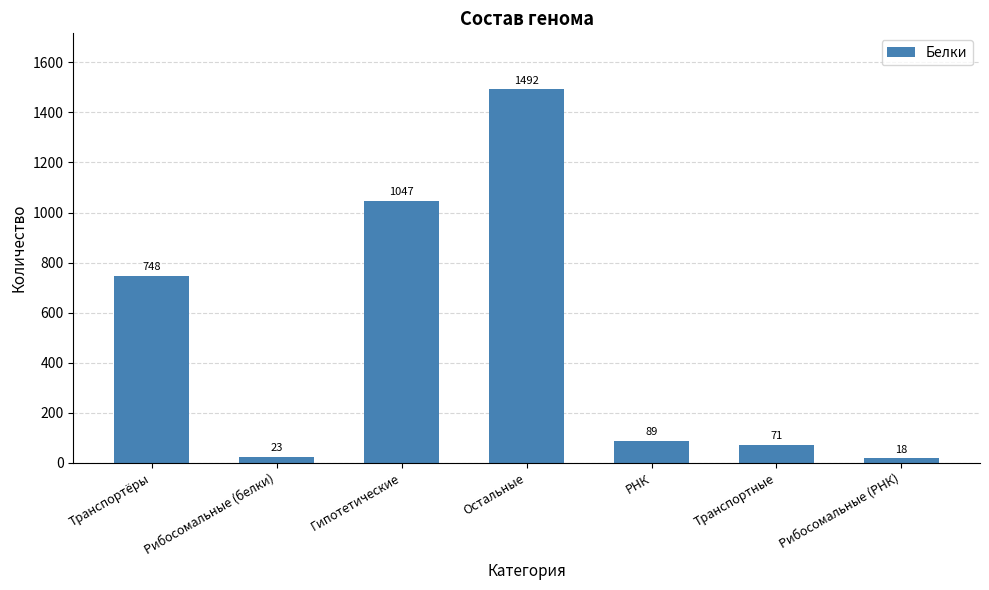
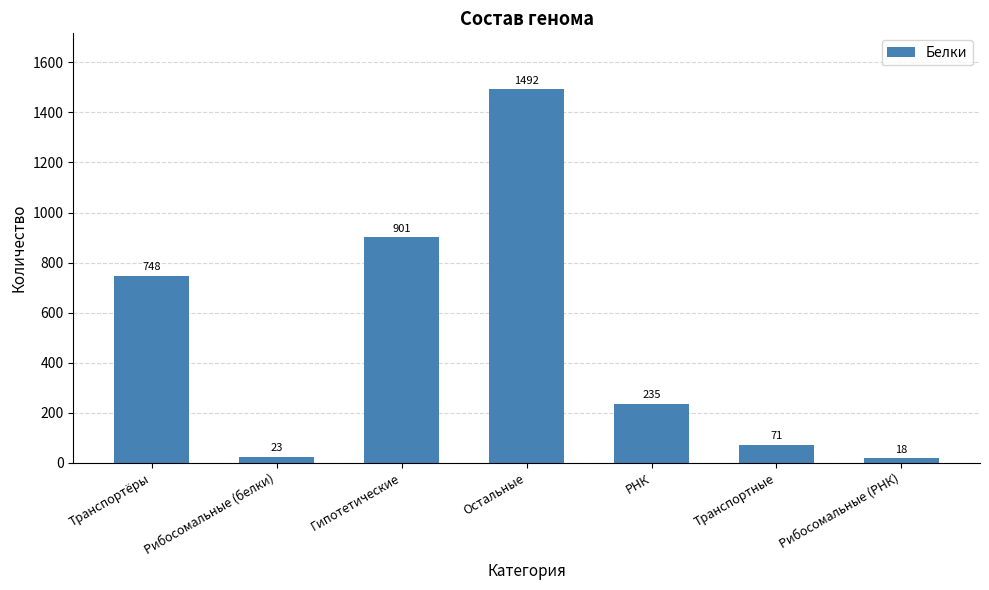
Гипотетические: 1047 -> 901
РНК: 89 -> 235
